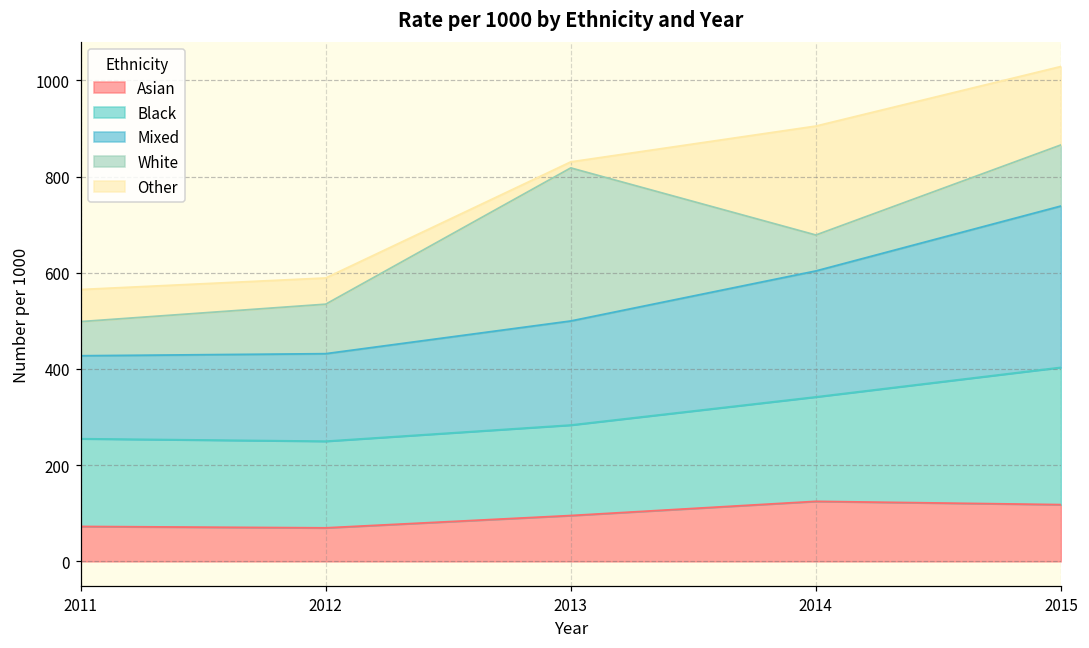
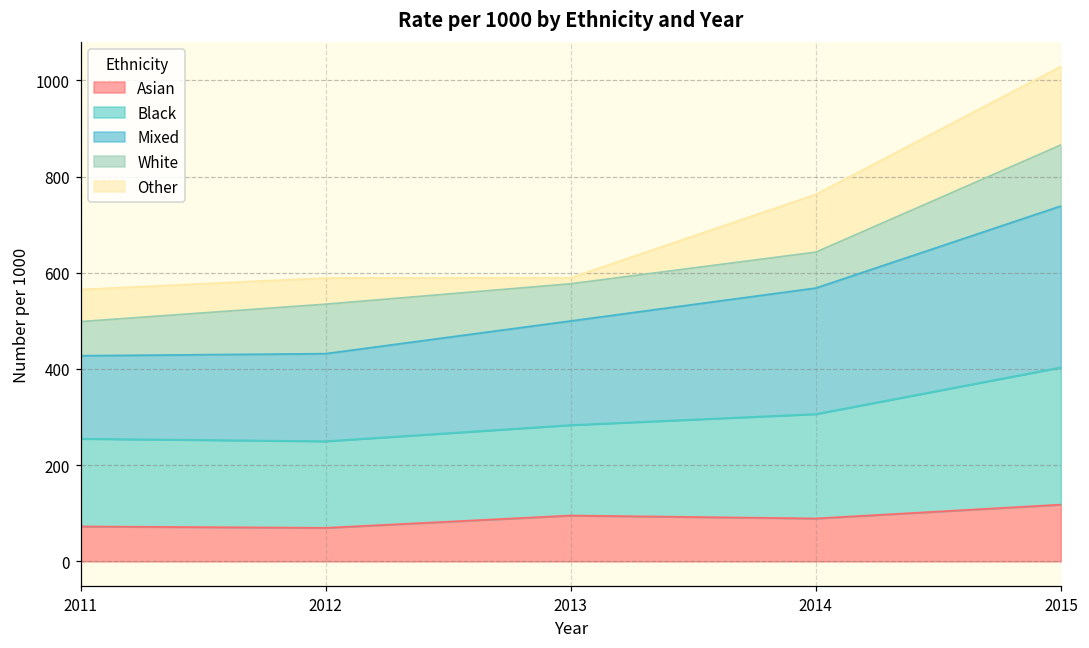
White, 2013: 320 -> 80
Asian, 2014: 120 -> 90
Other, 2014: 230 -> 120
